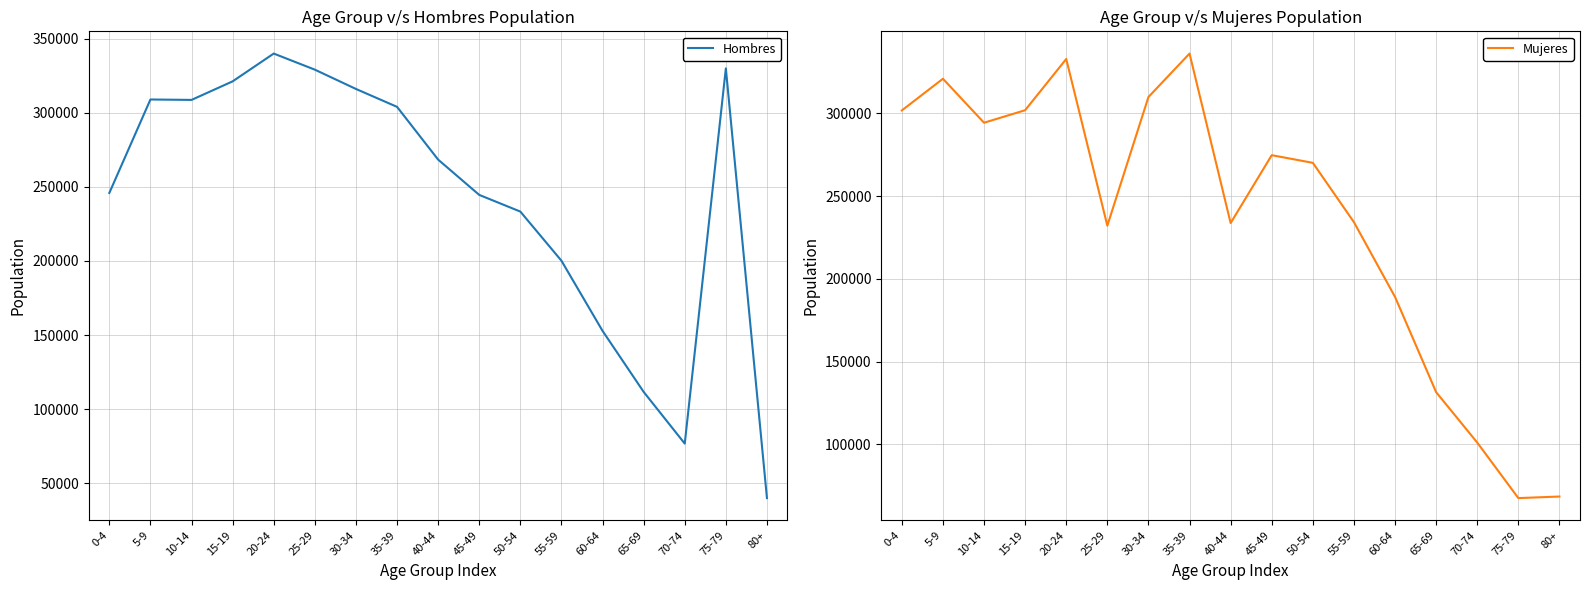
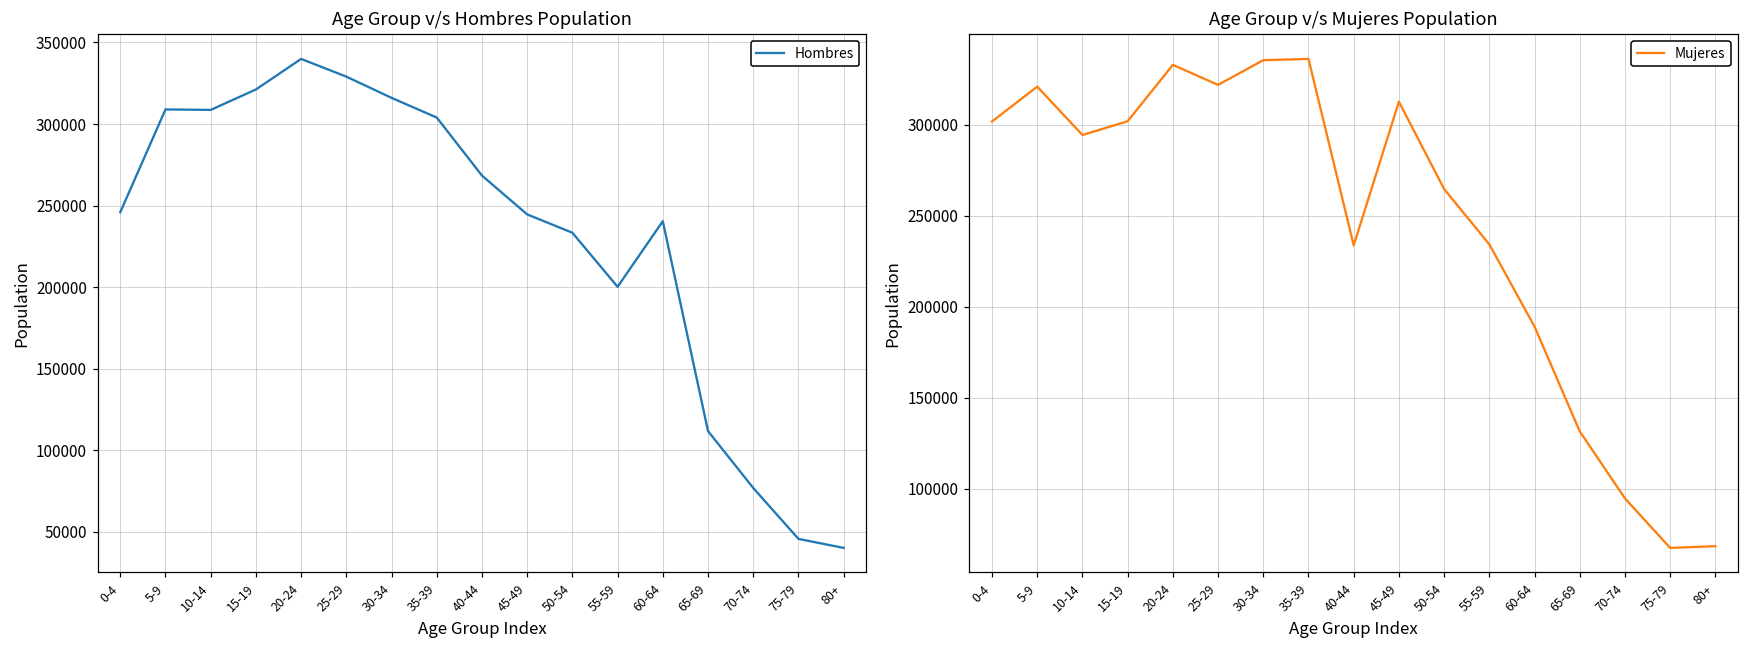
Age Group v/s Hombres Population, 60-64: 153000 -> 240000
Age Group v/s Hombres Population, 75-79: 330000 -> 46000
Age Group v/s Mujeres Population, 25-29: 232000 -> 322000
Age Group v/s Mujeres Population, 30-34: 310000 -> 335000
Age Group v/s Mujeres Population, 45-49: 275000 -> 313000
Age Group v/s Mujeres Population, 50-54: 270000 -> 265000
Age Group v/s Mujeres Population, 70-74: 101000 -> 95000
